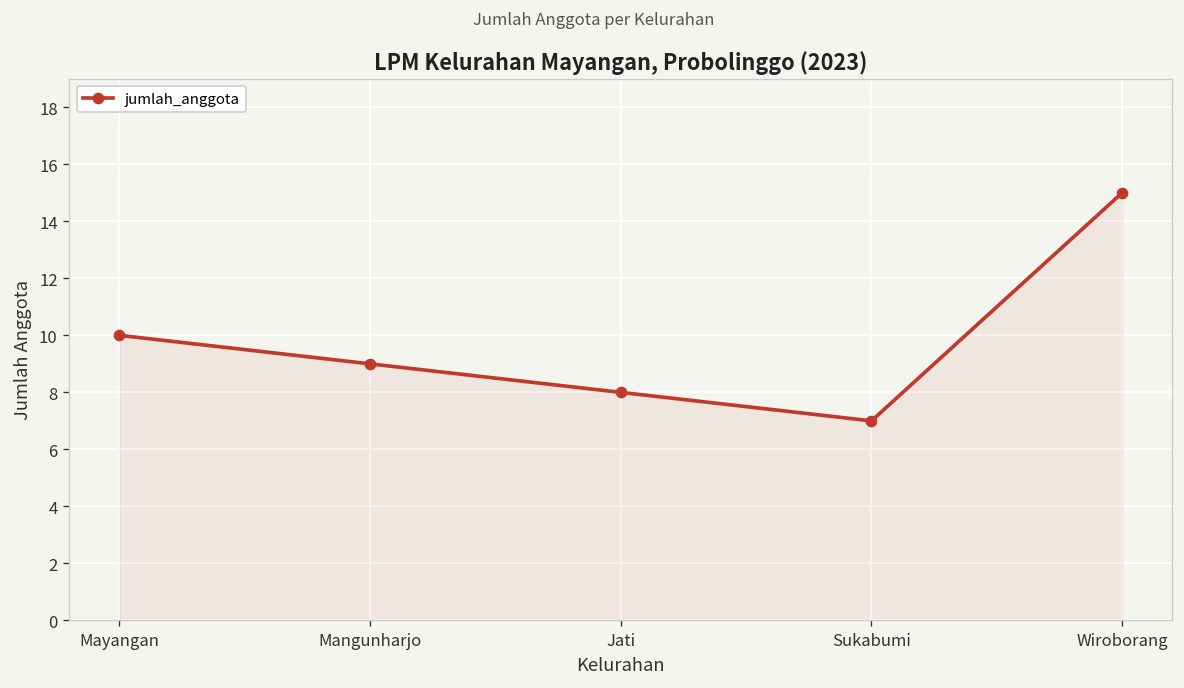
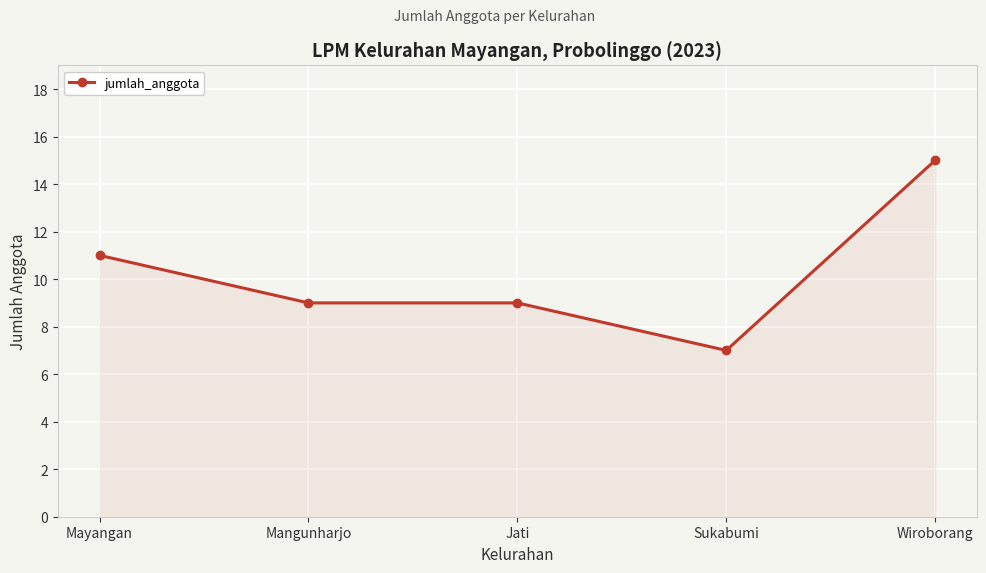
Mayangan: 10 -> 11
Jati: 8 -> 9
